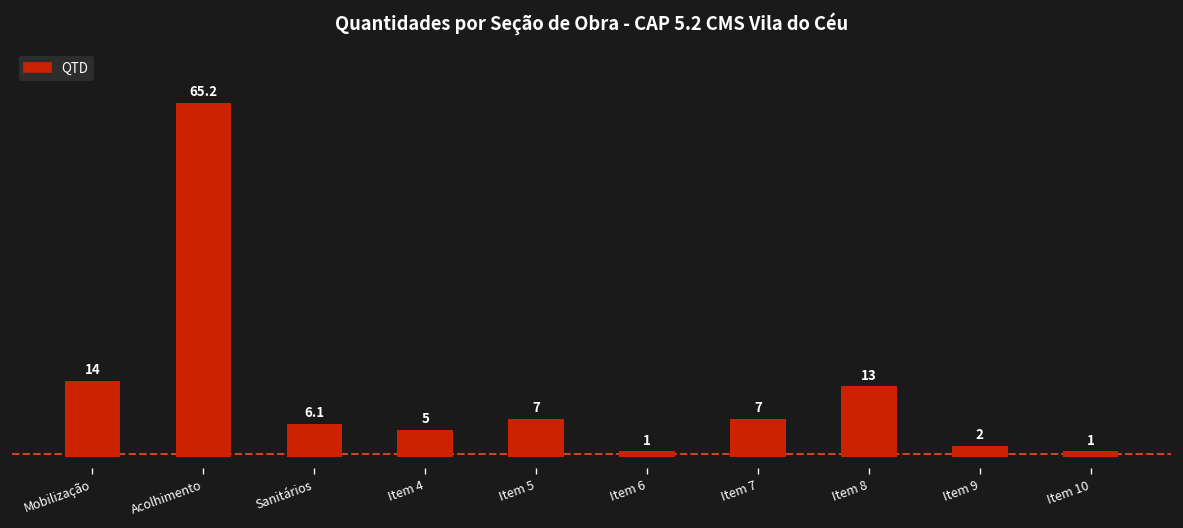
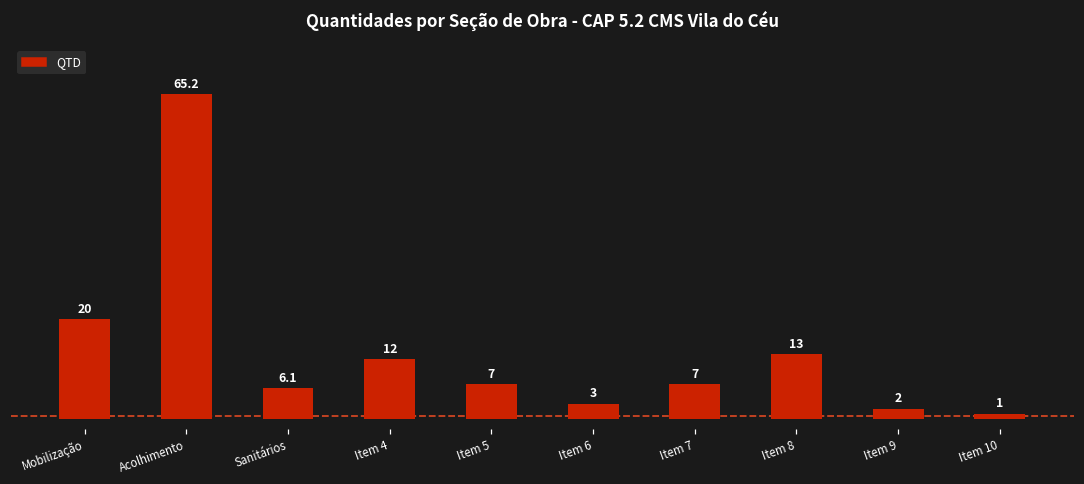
Mobilização: 14 -> 20
Item 4: 5 -> 12
Item 6: 1 -> 3
